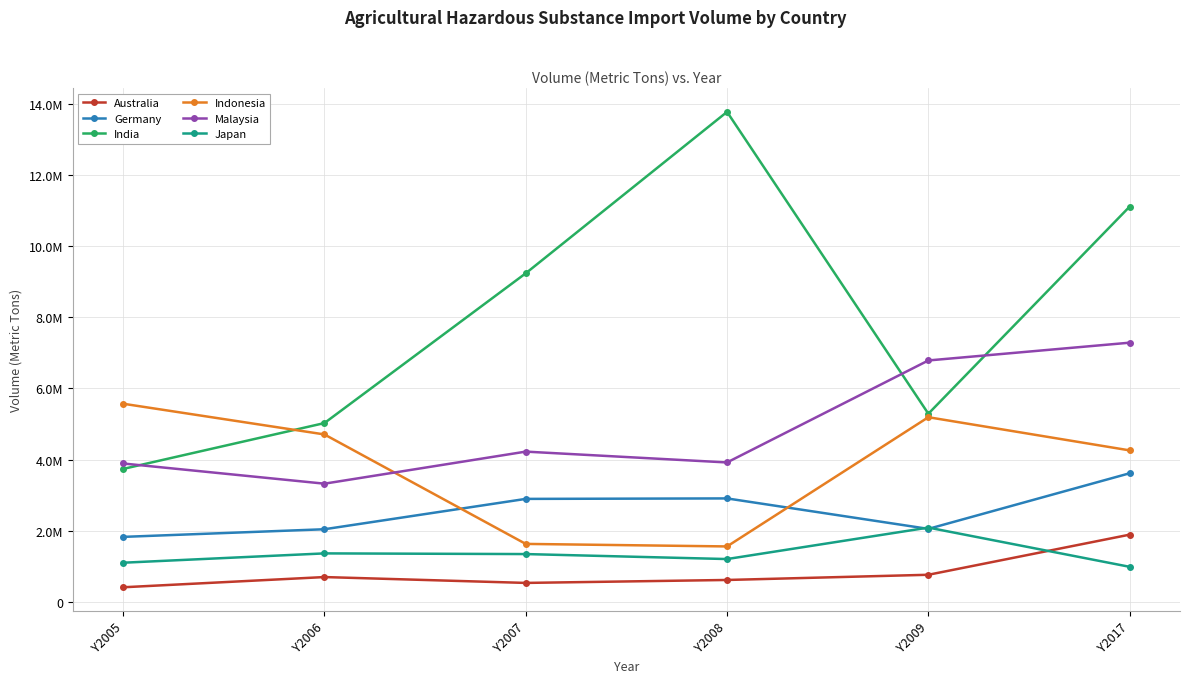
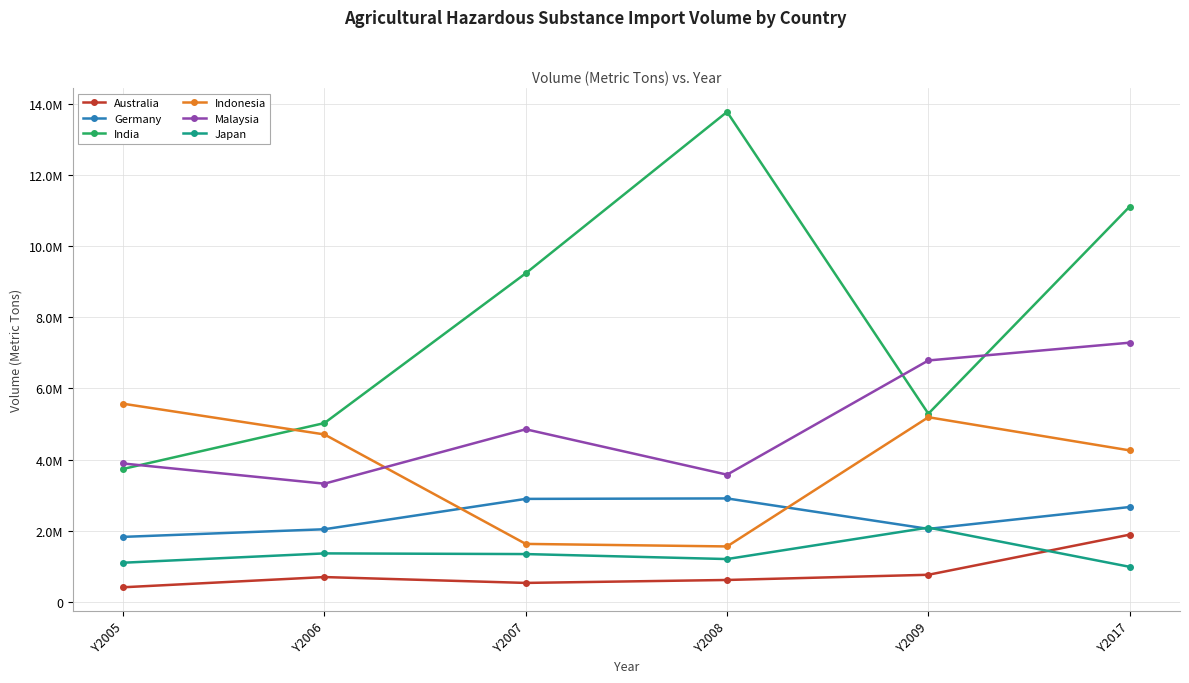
Malaysia, Y2007: 4200000 -> 4900000
Malaysia, Y2008: 3900000 -> 3600000
Germany, Y2017: 3600000 -> 2700000
